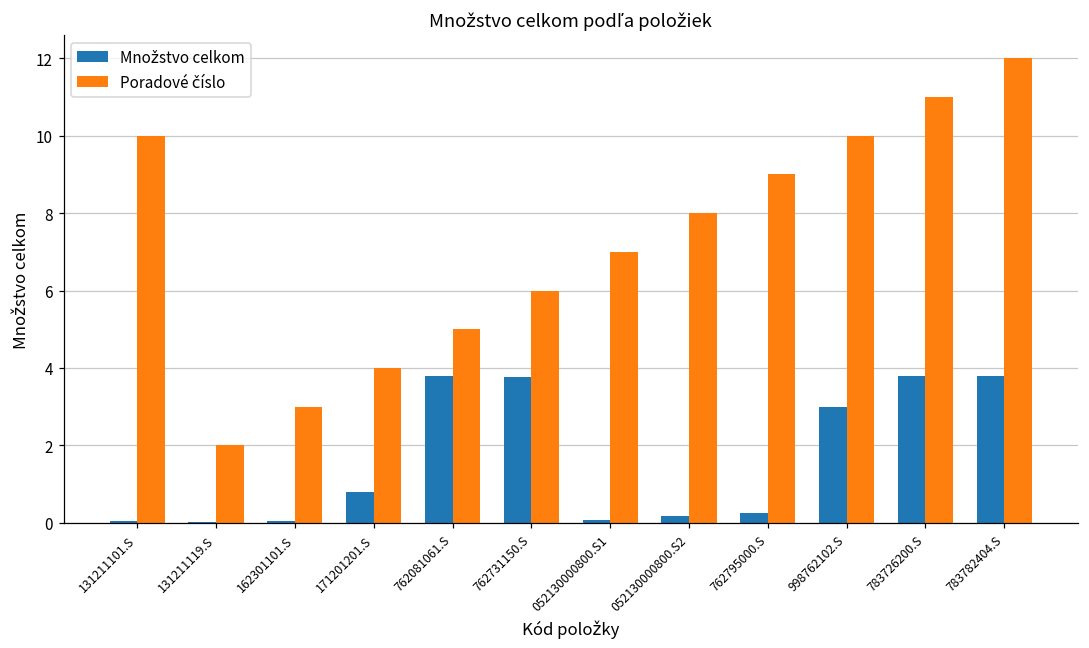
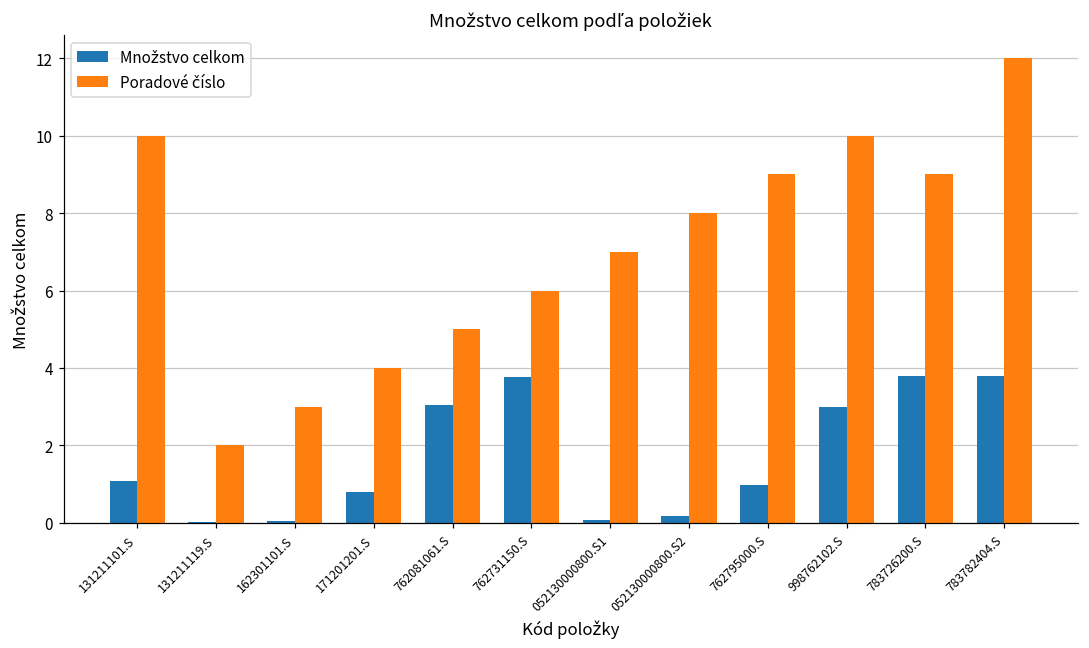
Množstvo celkom, 131211101.S: 0.0 -> 1.1
Množstvo celkom, 762081061.S: 3.8 -> 3.1
Množstvo celkom, 762795000.S: 0.3 -> 1.0
Poradové číslo, 783726200.S: 11 -> 9
